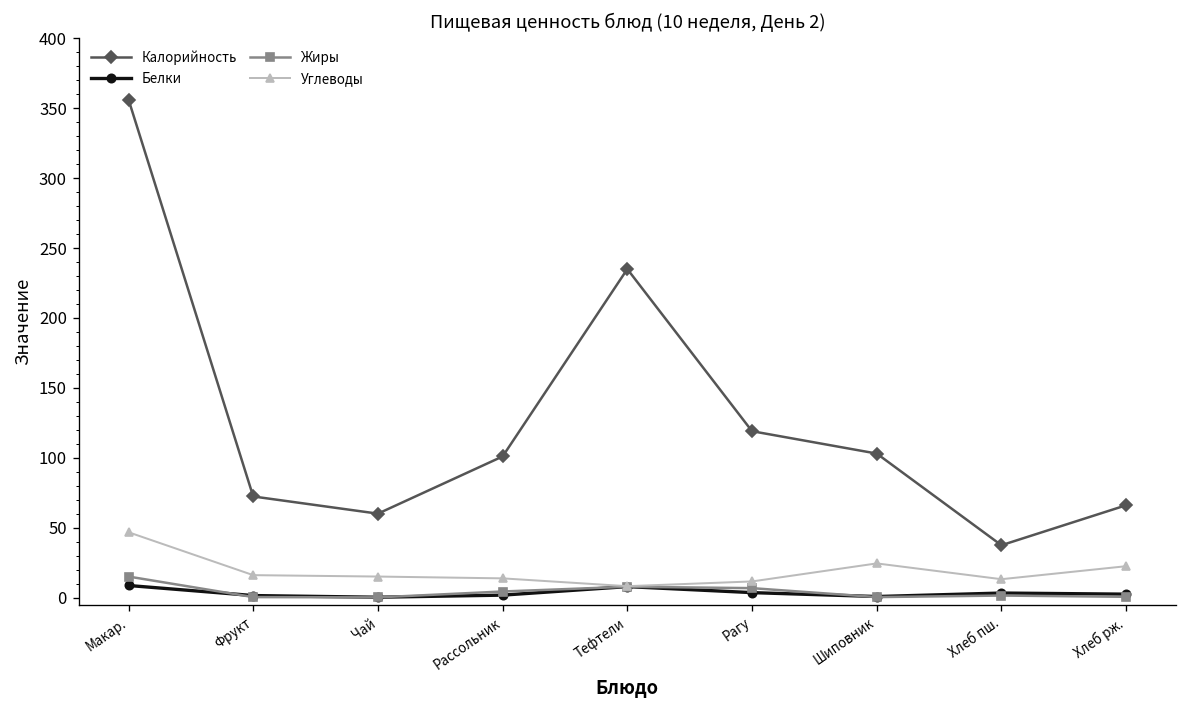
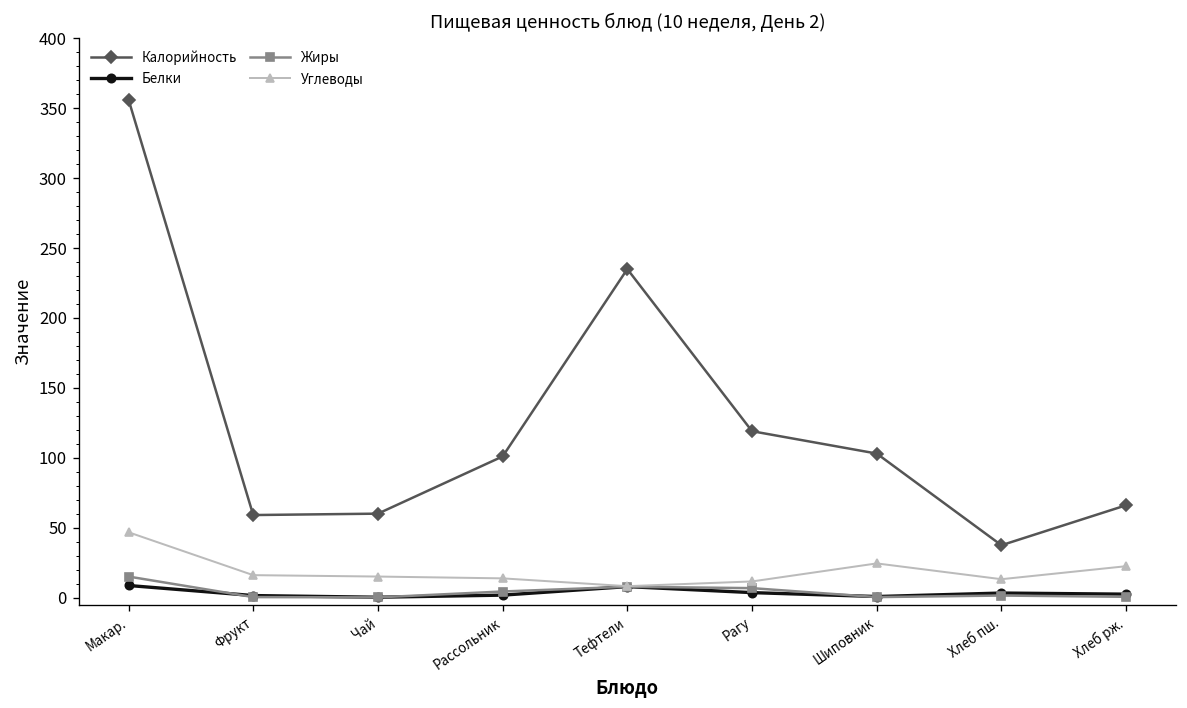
Калорийность, Фрукт: 72 -> 59
